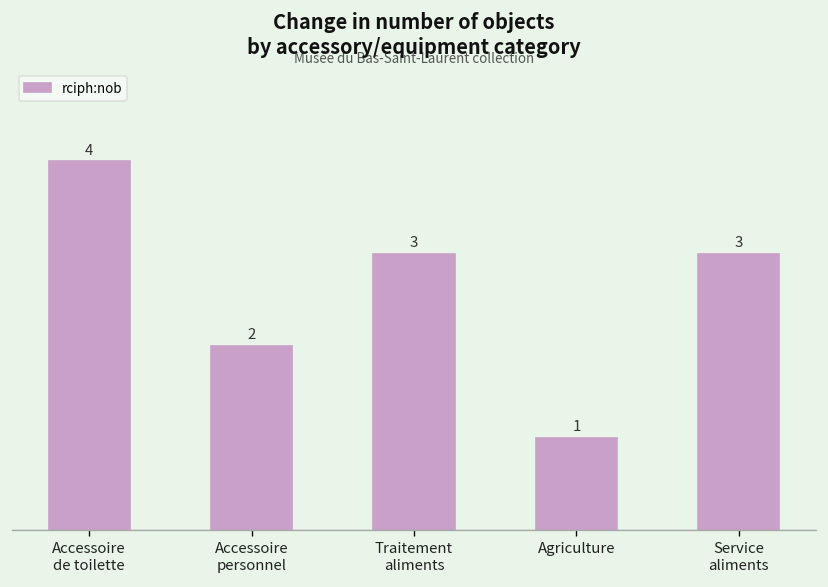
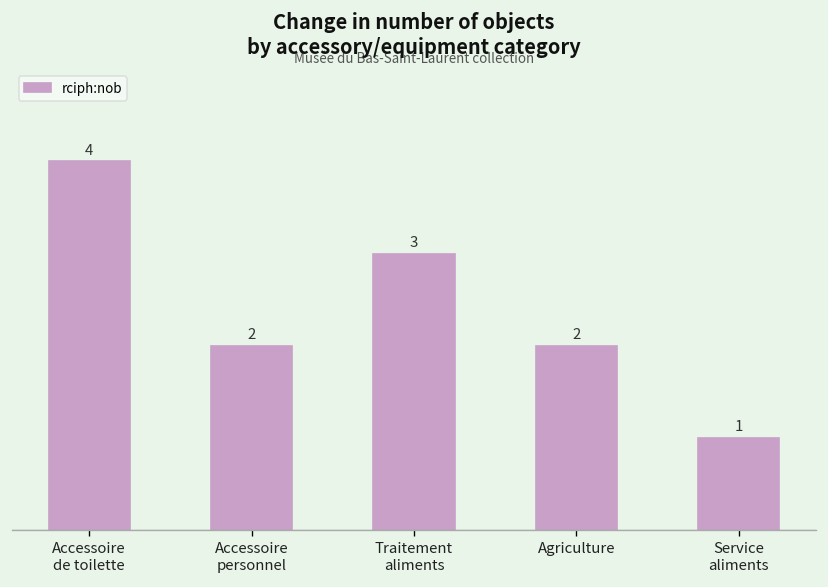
Agriculture: 1 -> 2
Service aliments: 3 -> 1
